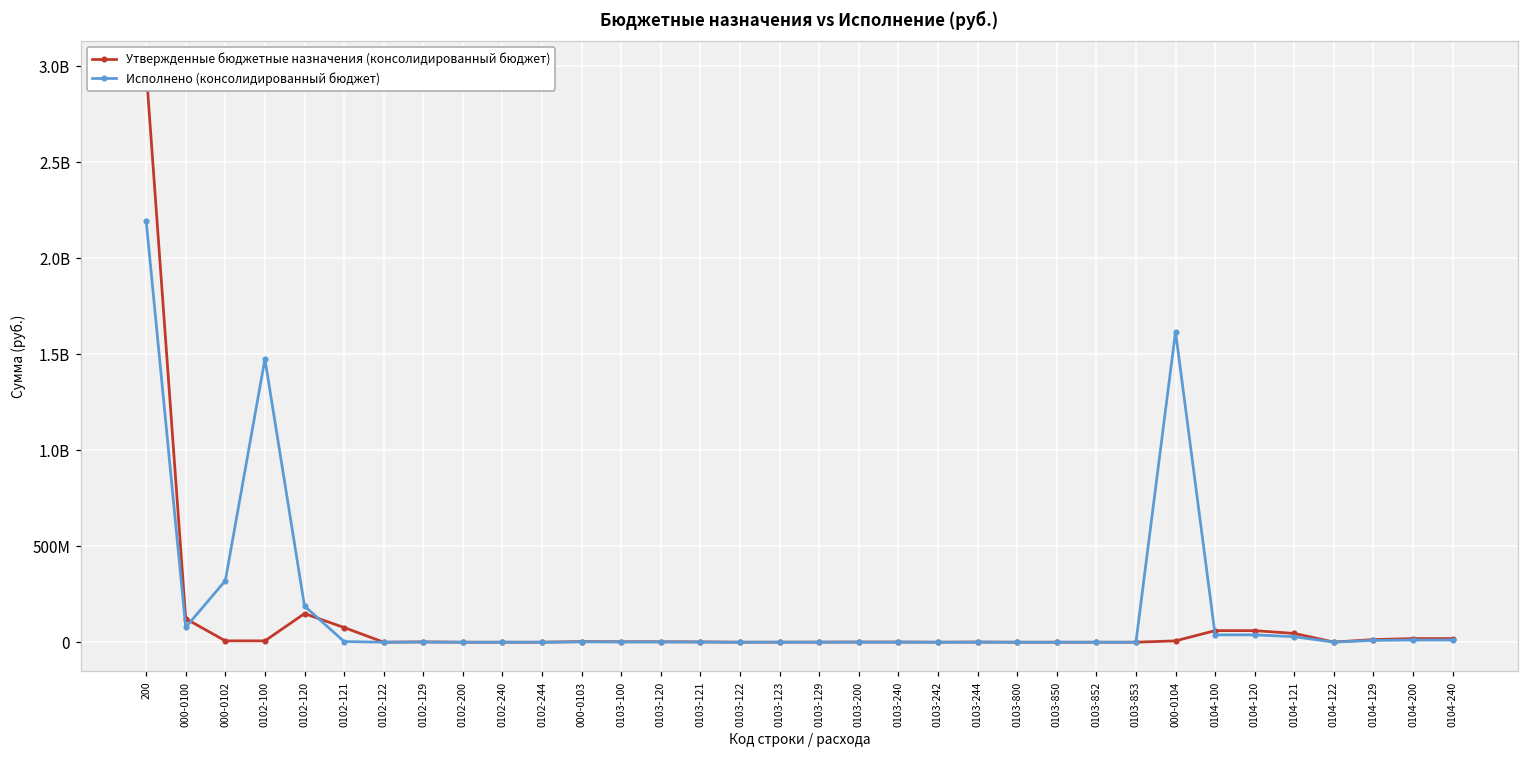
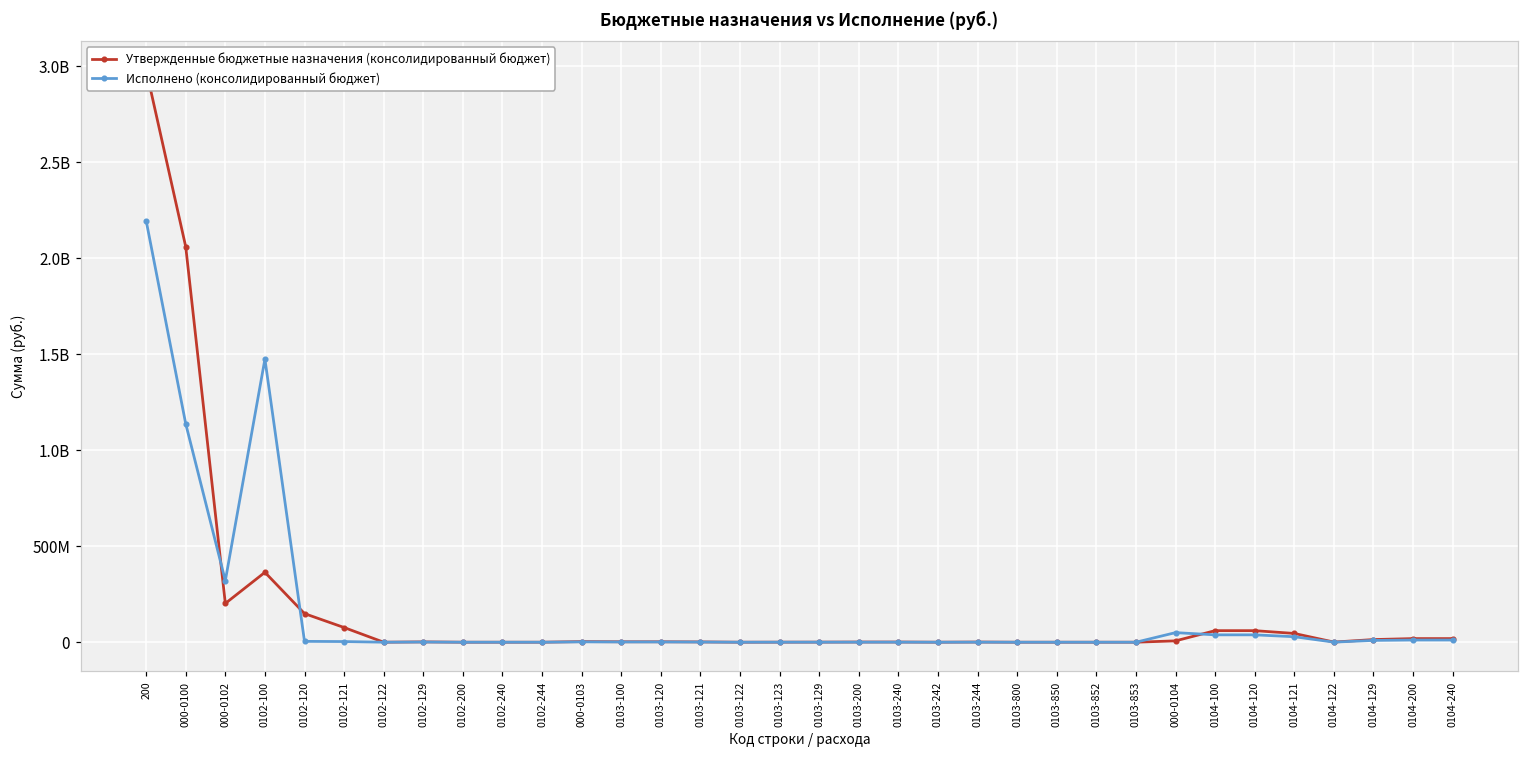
Утвержденные бюджетные назначения (консолидированный бюджет), 000-0100: 120000000 -> 2060000000
Исполнено (консолидированный бюджет), 000-0100: 80000000 -> 1140000000
Утвержденные бюджетные назначения (консолидированный бюджет), 000-0102: 10000000 -> 200000000
Утвержденные бюджетные назначения (консолидированный бюджет), 0102-100: 10000000 -> 360000000
Исполнено (консолидированный бюджет), 0102-120: 190000000 -> 0
Исполнено (консолидированный бюджет), 000-0104: 1620000000 -> 50000000
